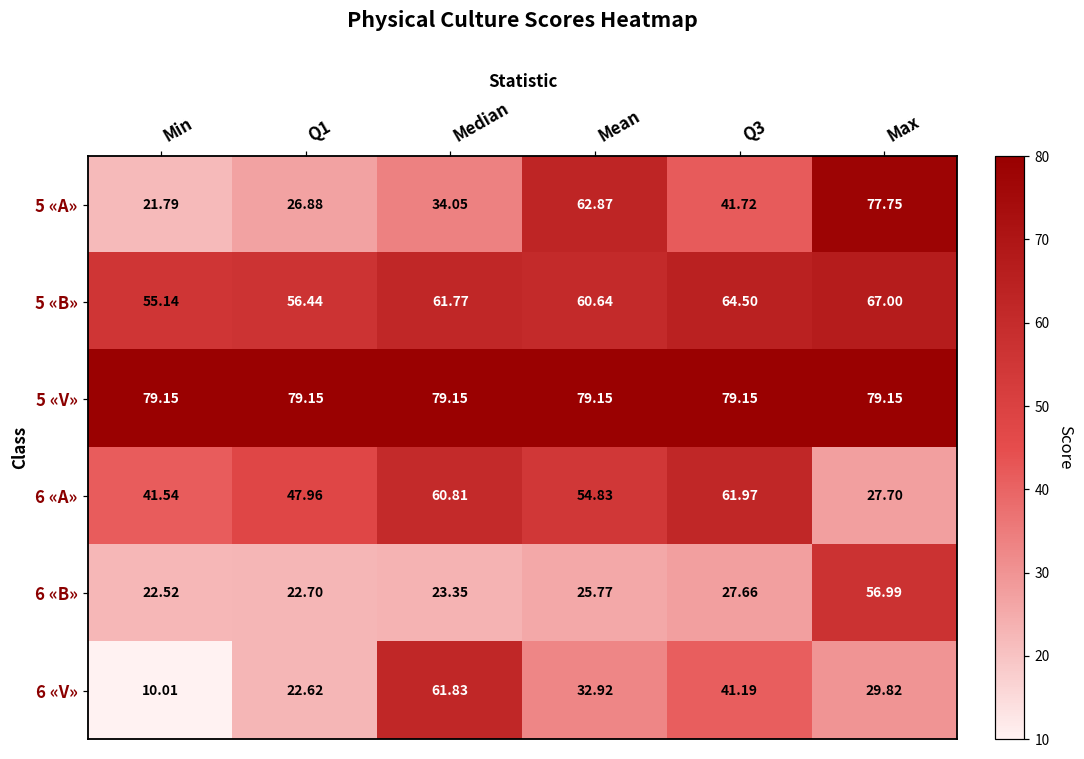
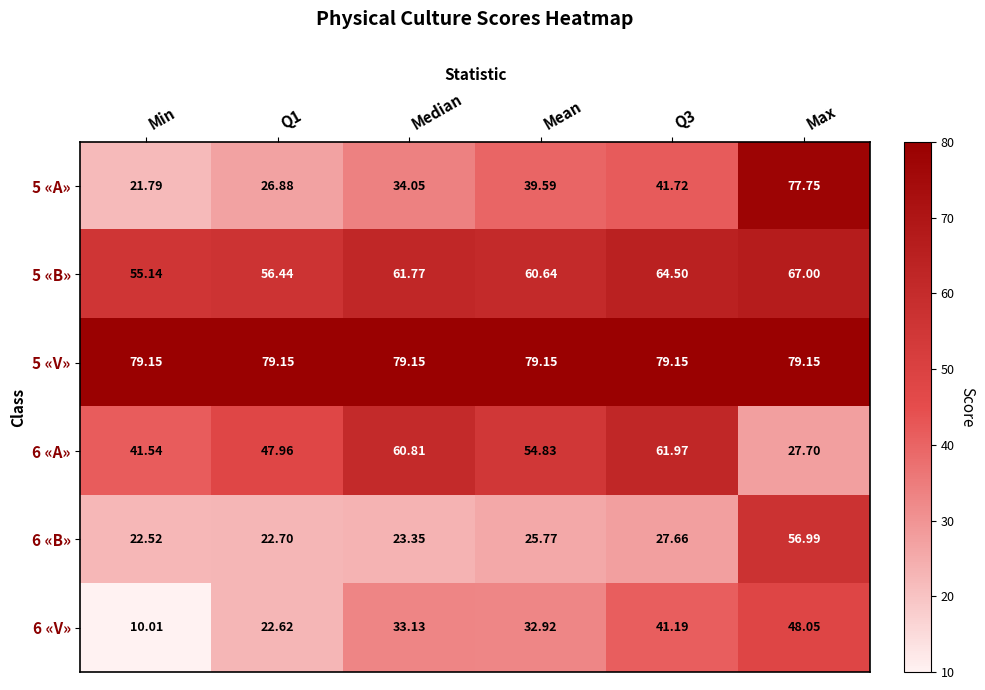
5 «A», Mean: 62.87 -> 39.59
6 «V», Median: 61.83 -> 33.13
6 «V», Max: 29.82 -> 48.05
